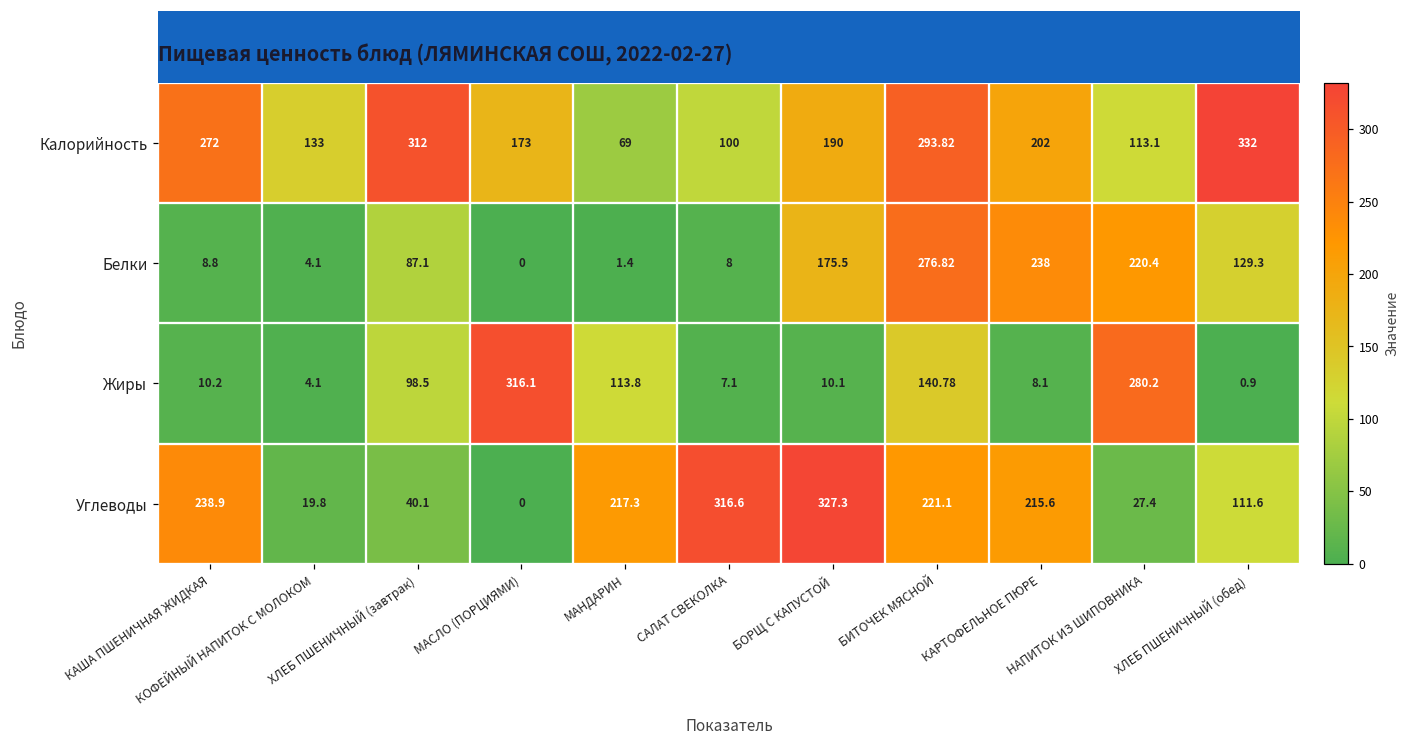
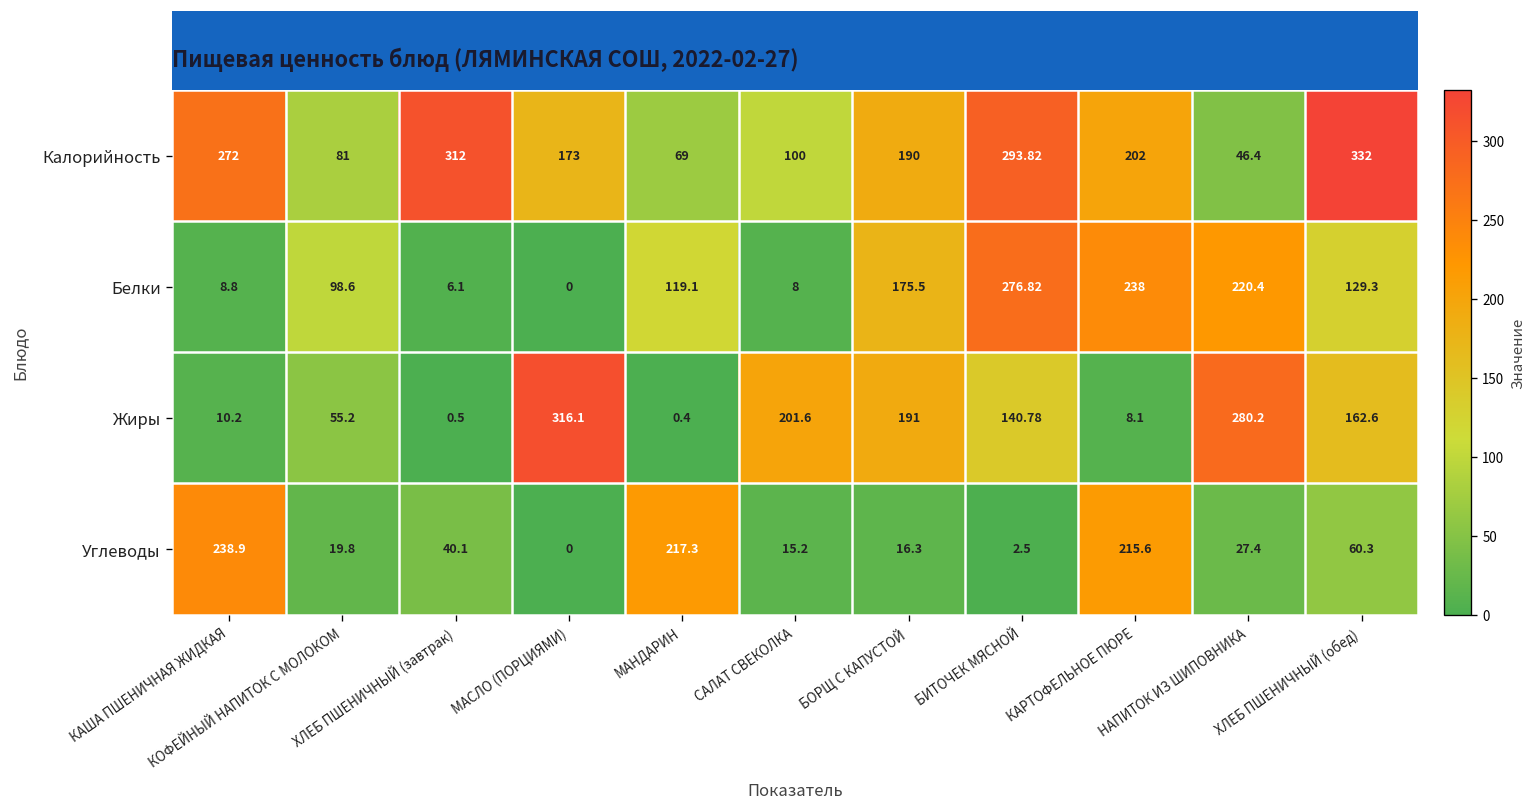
Калорийность, КОФЕЙНЫЙ НАПИТОК С МОЛОКОМ: 133 -> 81
Калорийность, НАПИТОК ИЗ ШИПОВНИКА: 113.1 -> 46.4
Белки, КОФЕЙНЫЙ НАПИТОК С МОЛОКОМ: 4.1 -> 98.6
Белки, ХЛЕБ ПШЕНИЧНЫЙ (завтрак): 87.1 -> 6.1
Белки, МАНДАРИН: 1.4 -> 119.1
Жиры, КОФЕЙНЫЙ НАПИТОК С МОЛОКОМ: 4.1 -> 55.2
Жиры, ХЛЕБ ПШЕНИЧНЫЙ (завтрак): 98.5 -> 0.5
Жиры, МАНДАРИН: 113.8 -> 0.4
Жиры, САЛАТ СВЕКОЛКА: 7.1 -> 201.6
Жиры, БОРЩ С КАПУСТОЙ: 10.1 -> 191
Жиры, ХЛЕБ ПШЕНИЧНЫЙ (обед): 0.9 -> 162.6
Углеводы, САЛАТ СВЕКОЛКА: 316.6 -> 15.2
Углеводы, БОРЩ С КАПУСТОЙ: 327.3 -> 16.3
Углеводы, БИТОЧЕК МЯСНОЙ: 221.1 -> 2.5
Углеводы, ХЛЕБ ПШЕНИЧНЫЙ (обед): 111.6 -> 60.3
